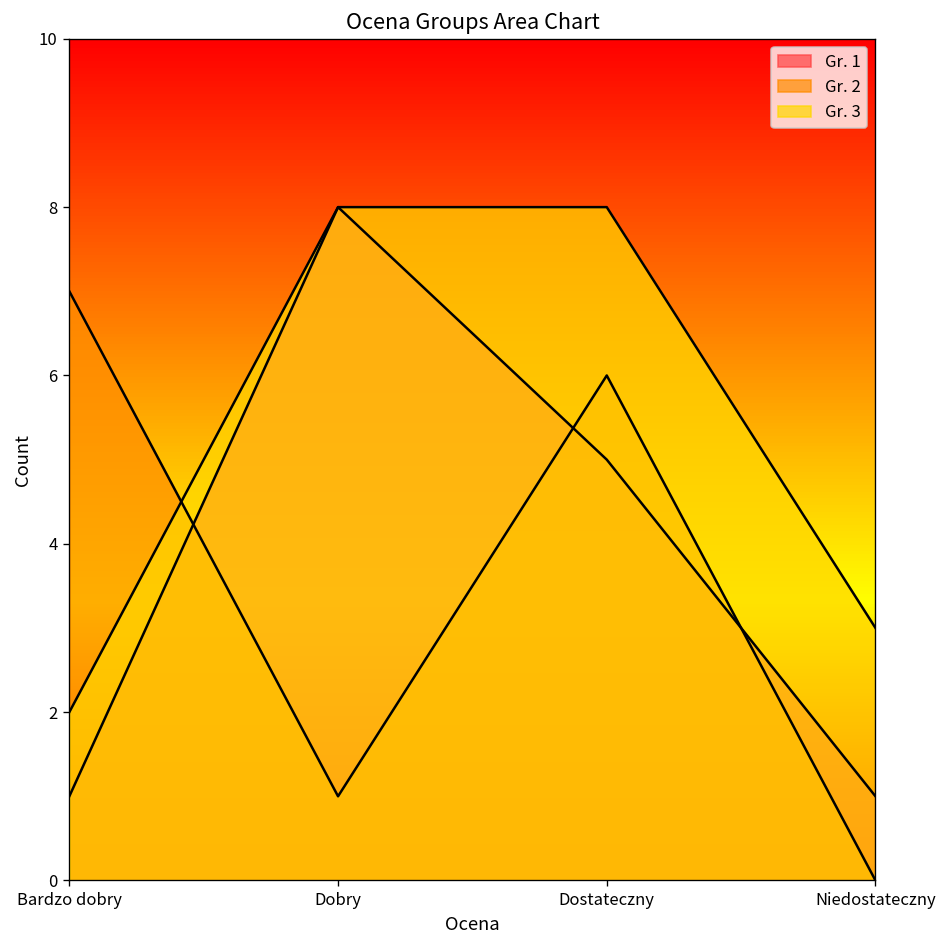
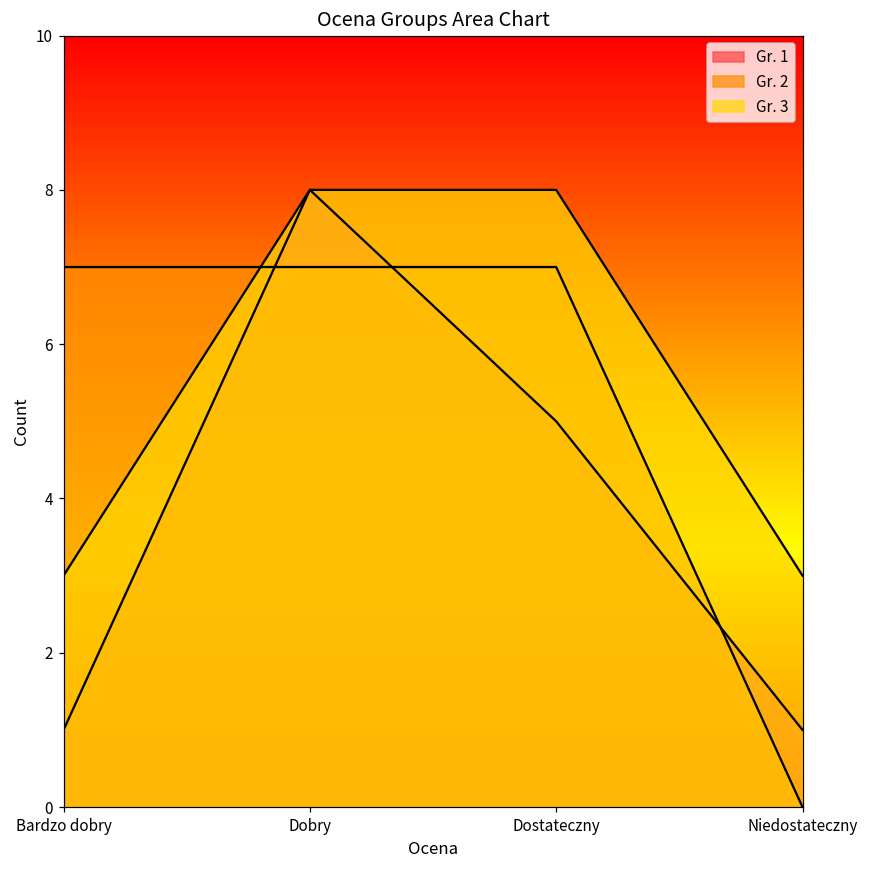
Gr. 3, Bardzo dobry: 2 -> 3
Gr. 2, Dobry: 1 -> 7
Gr. 2, Dostateczny: 6 -> 7
